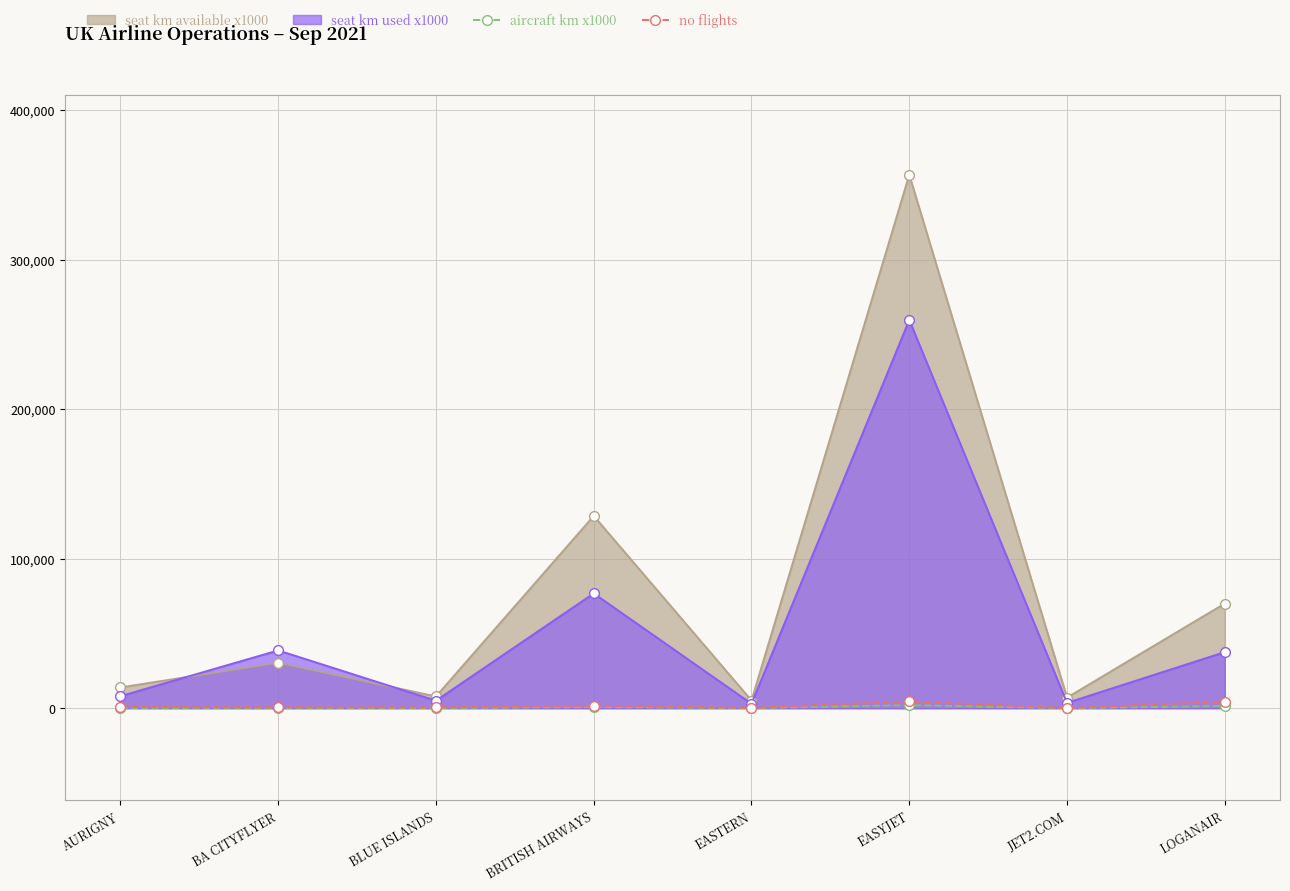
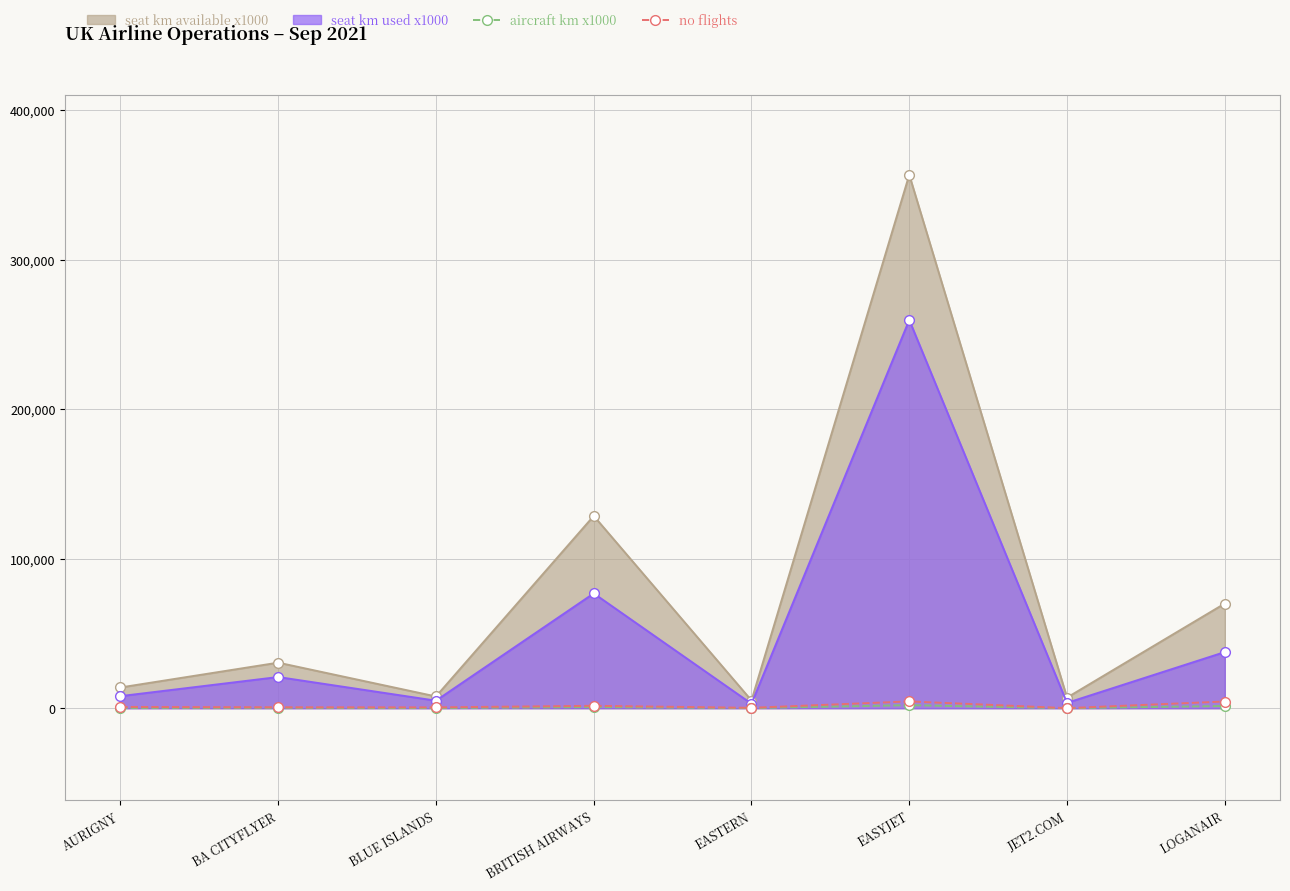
seat km used x1000, BA CITYFLYER: 39,000 -> 21,000
